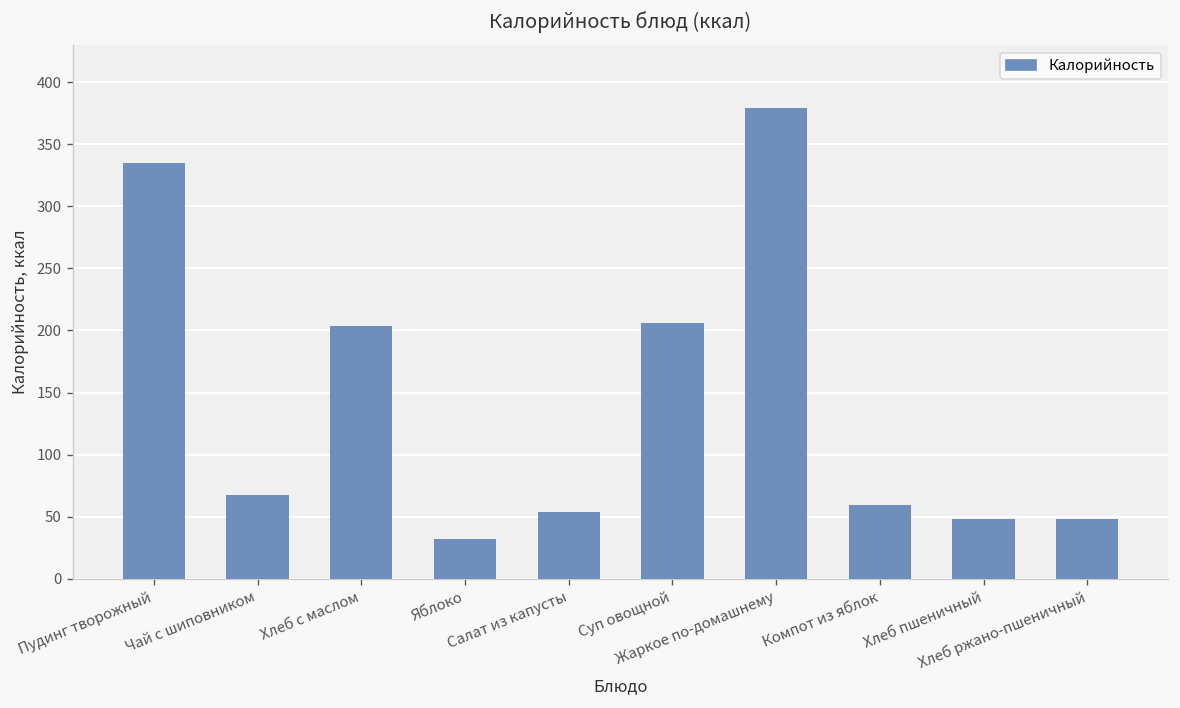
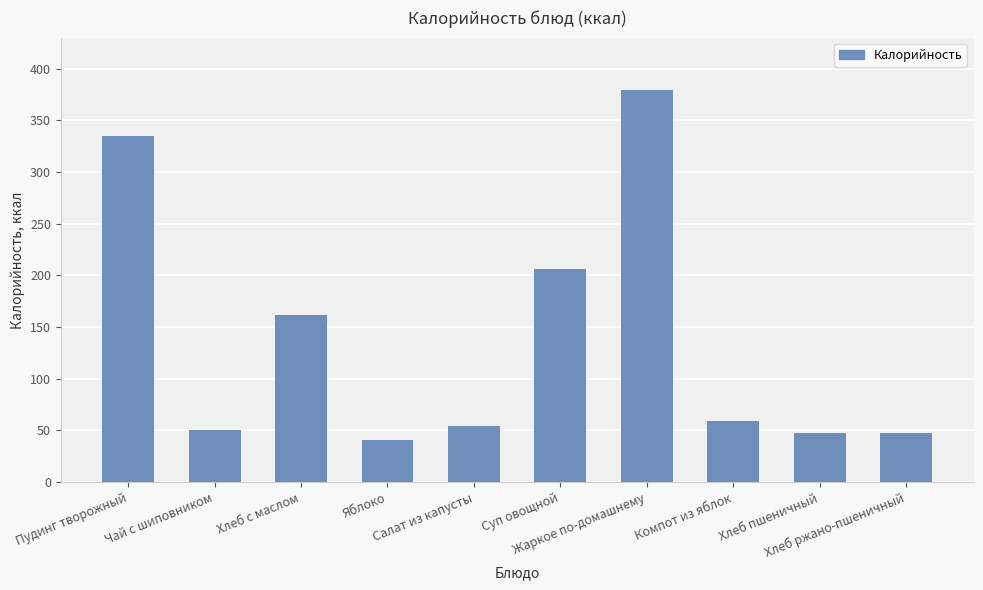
Чай с шиповником: 67 -> 50
Хлеб с маслом: 204 -> 162
Яблоко: 32 -> 41
